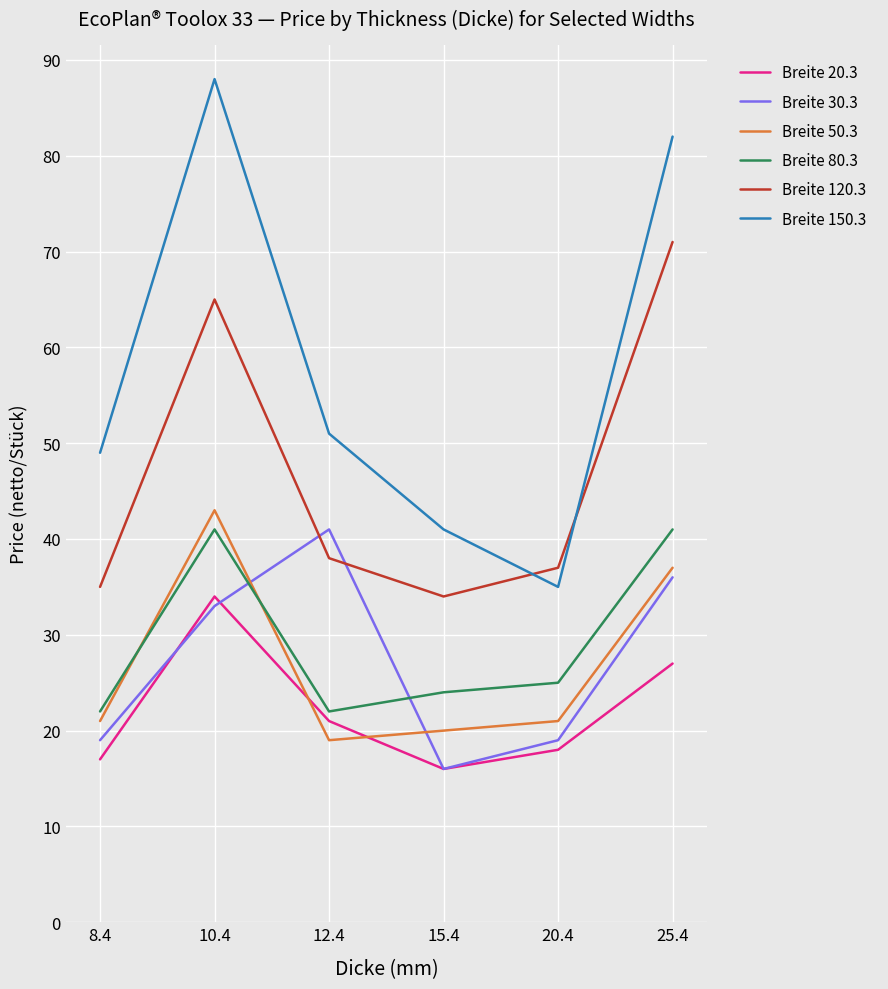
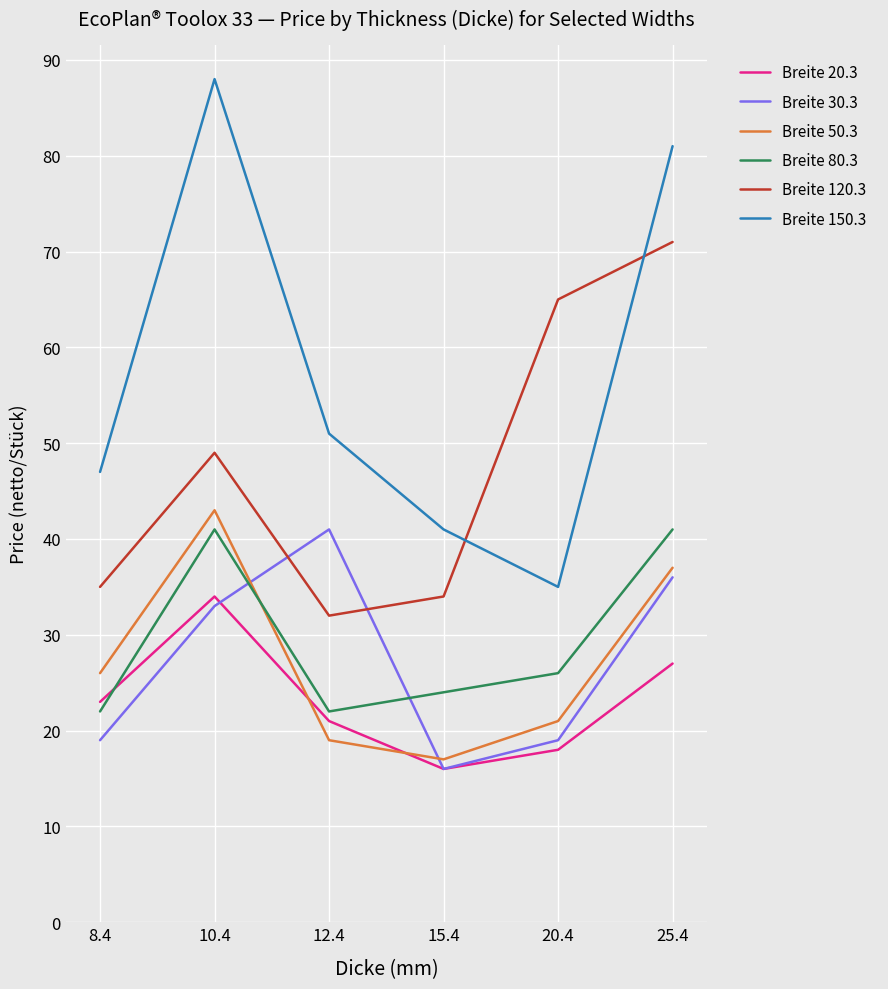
Breite 20.3, 8.4: 17 -> 23
Breite 50.3, 8.4: 21 -> 26
Breite 150.3, 8.4: 49 -> 47
Breite 120.3, 10.4: 65 -> 49
Breite 120.3, 12.4: 38 -> 32
Breite 50.3, 15.4: 20 -> 17
Breite 80.3, 20.4: 25 -> 26
Breite 120.3, 20.4: 37 -> 65
Breite 150.3, 25.4: 82 -> 81
